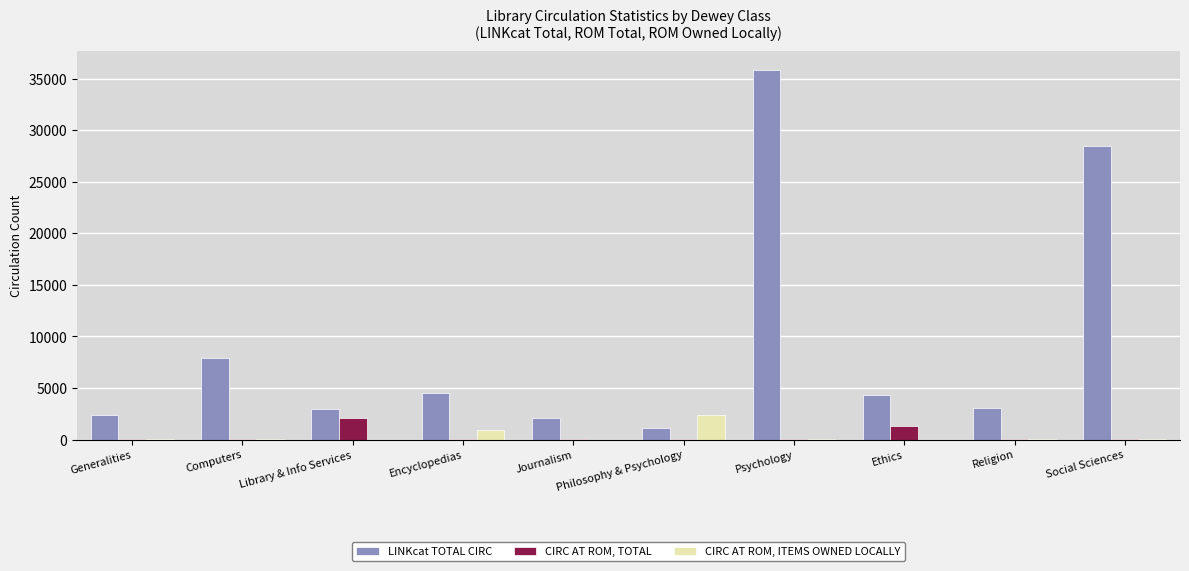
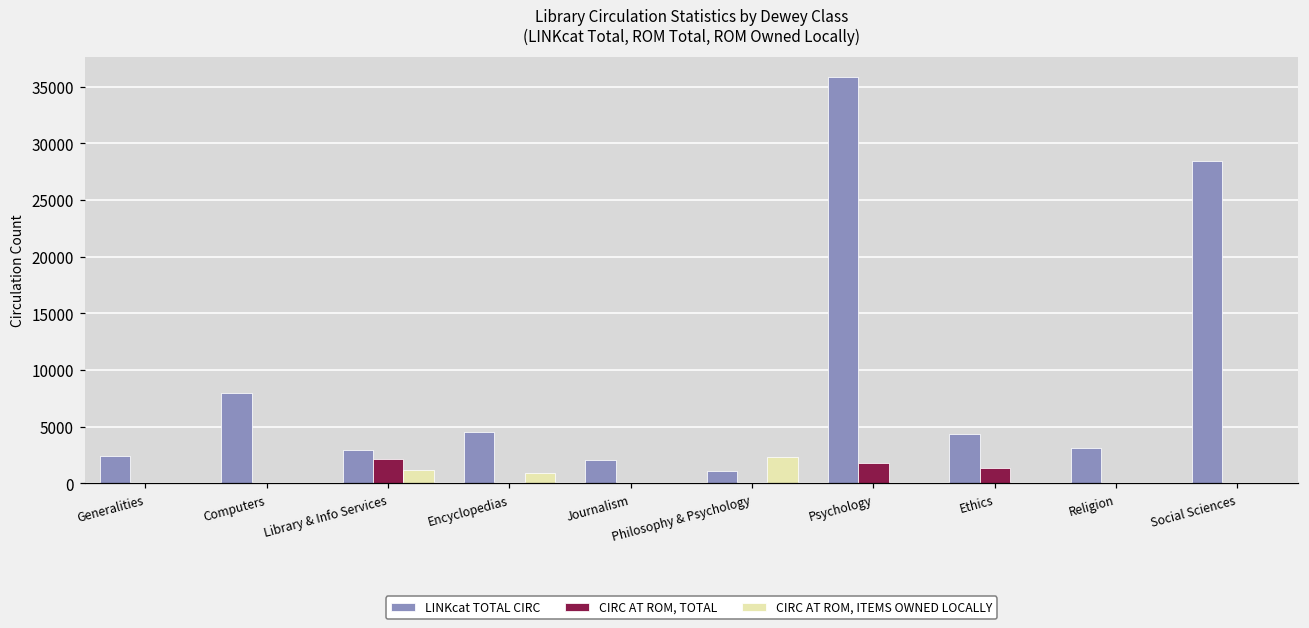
CIRC AT ROM, ITEMS OWNED LOCALLY, Library & Info Services: 0 -> 1200
CIRC AT ROM, TOTAL, Psychology: 100 -> 1800
